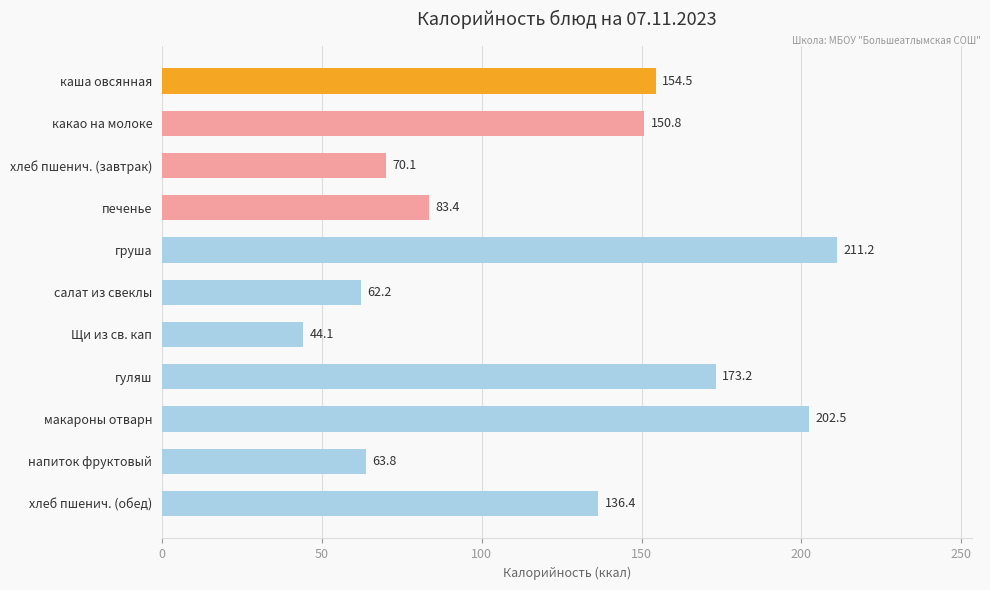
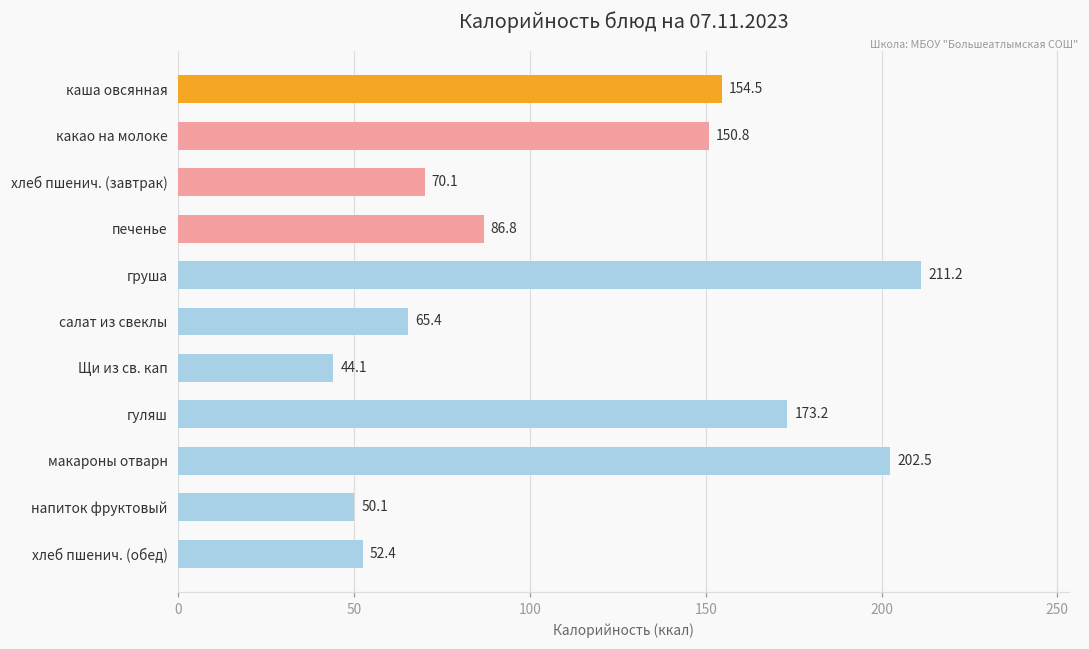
печенье: 83.4 -> 86.8
салат из свеклы: 62.2 -> 65.4
напиток фруктовый: 63.8 -> 50.1
хлеб пшенич. (обед): 136.4 -> 52.4
